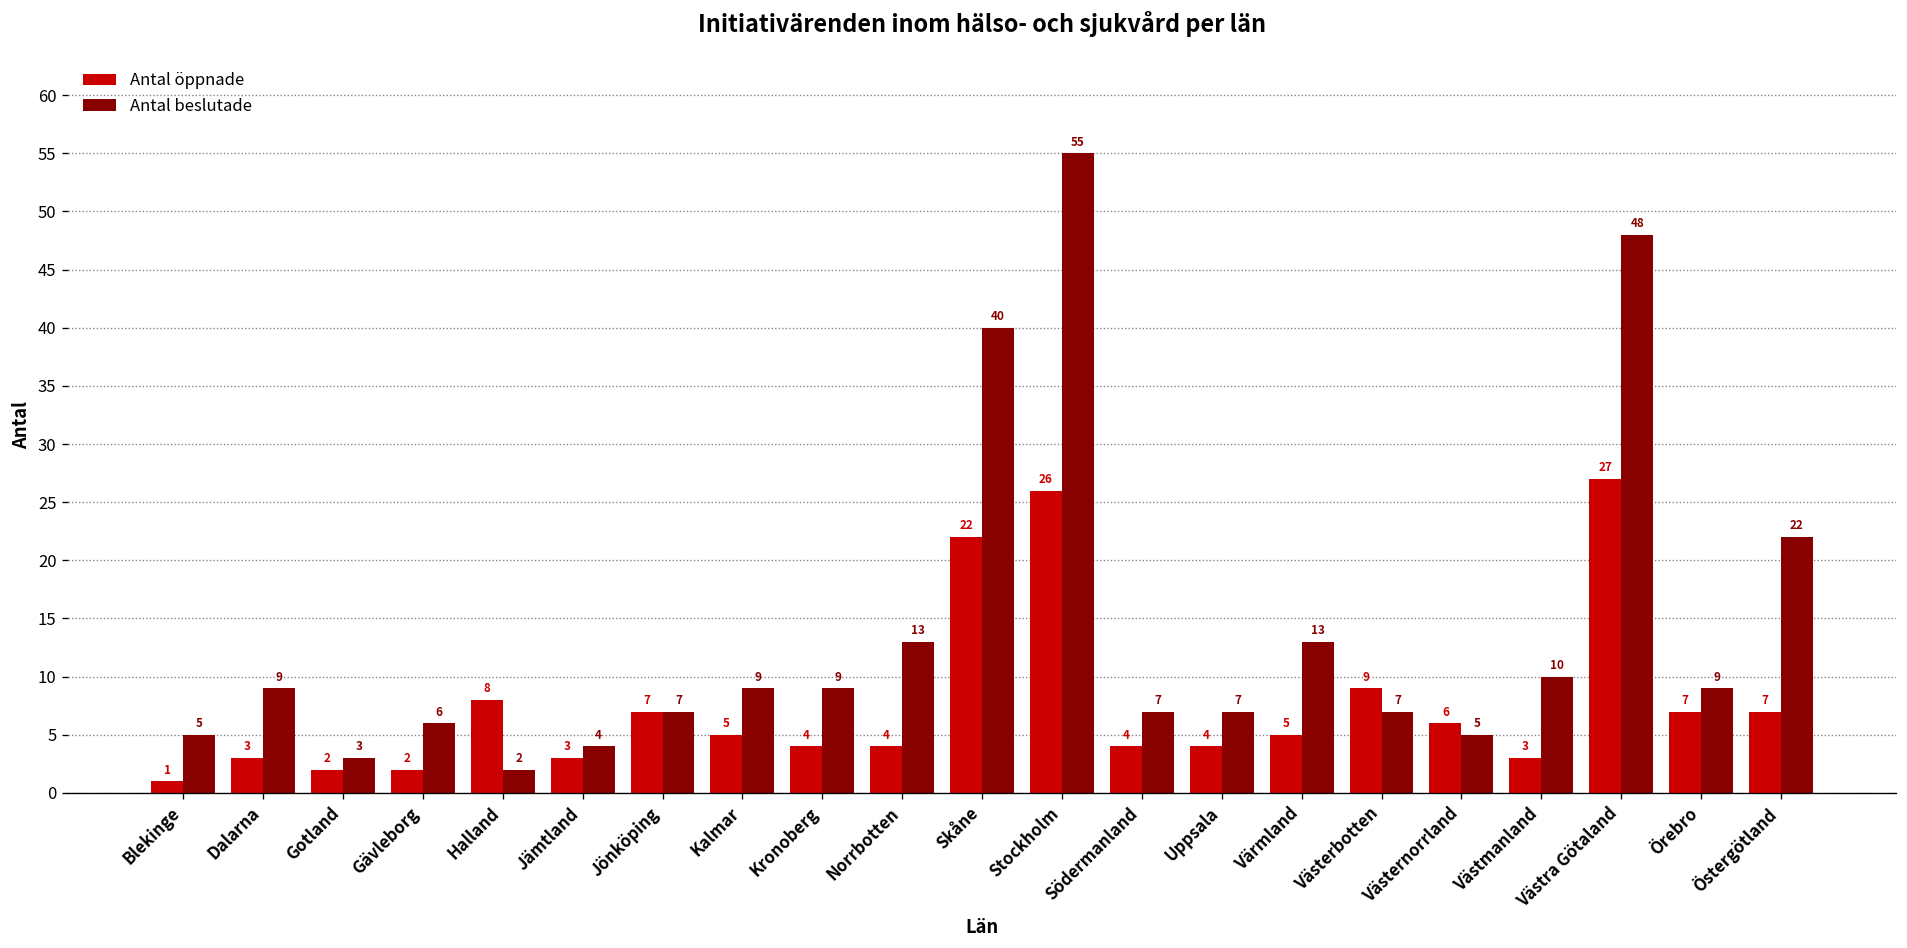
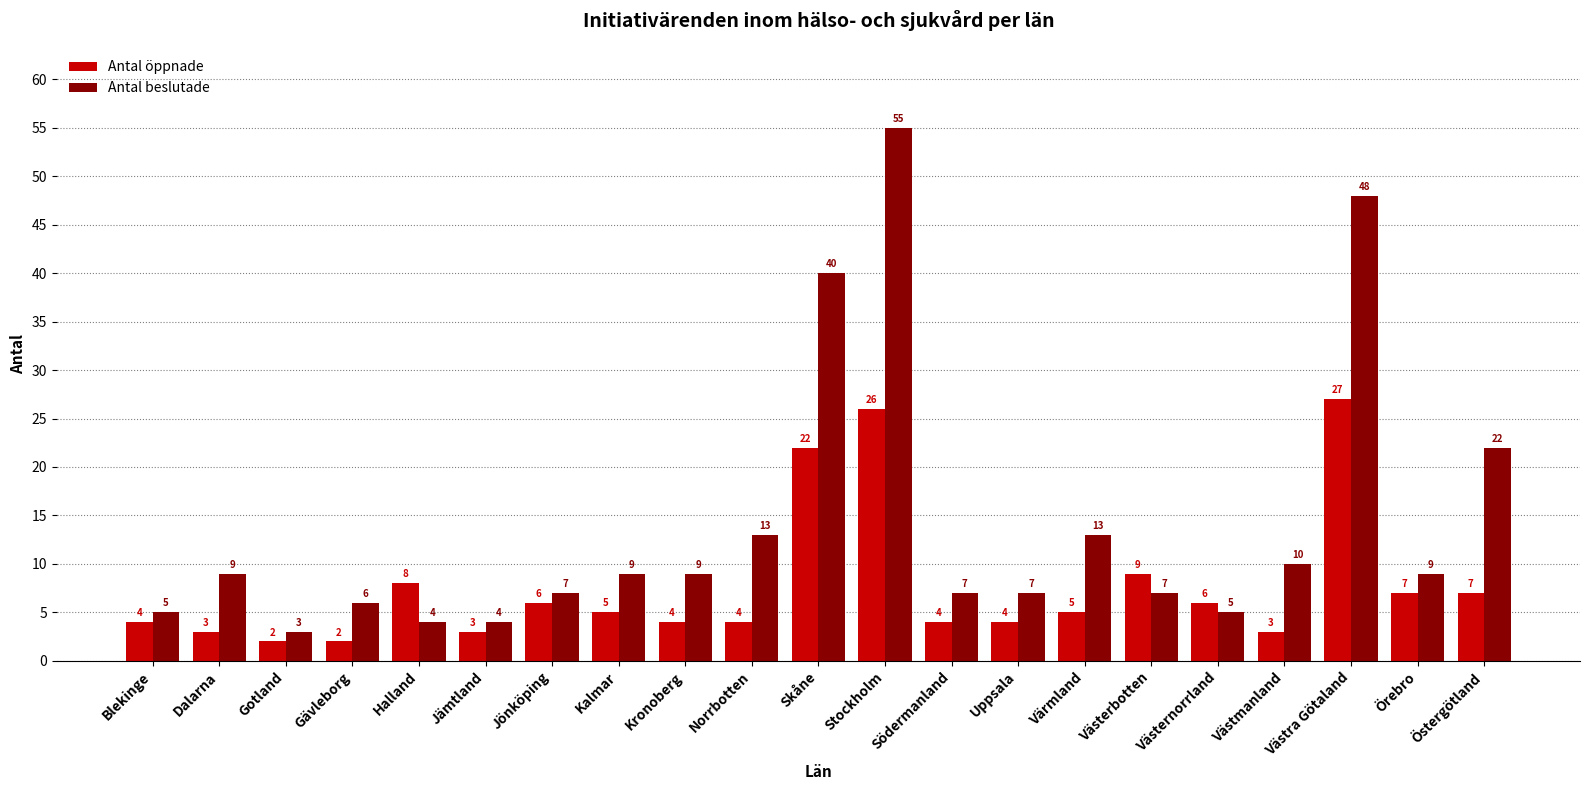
Antal öppnade, Blekinge: 1 -> 4
Antal beslutade, Halland: 2 -> 4
Antal öppnade, Jönköping: 7 -> 6
